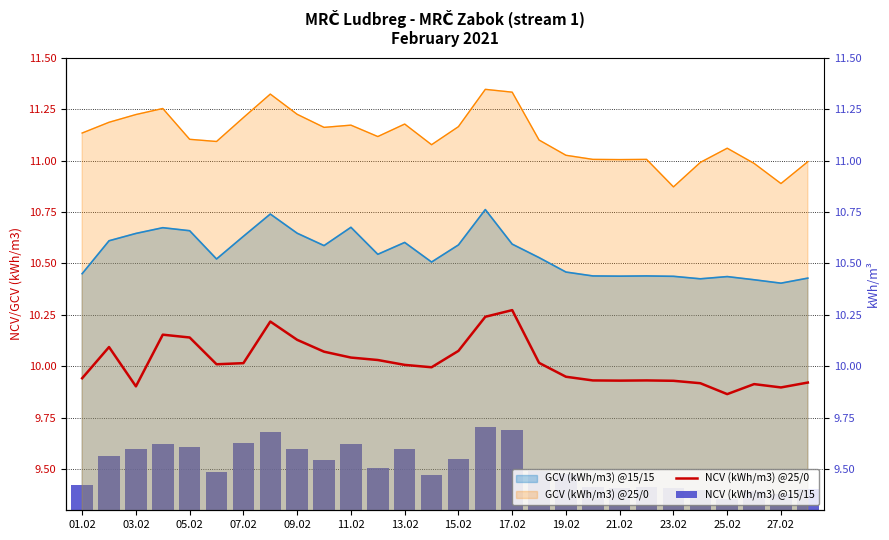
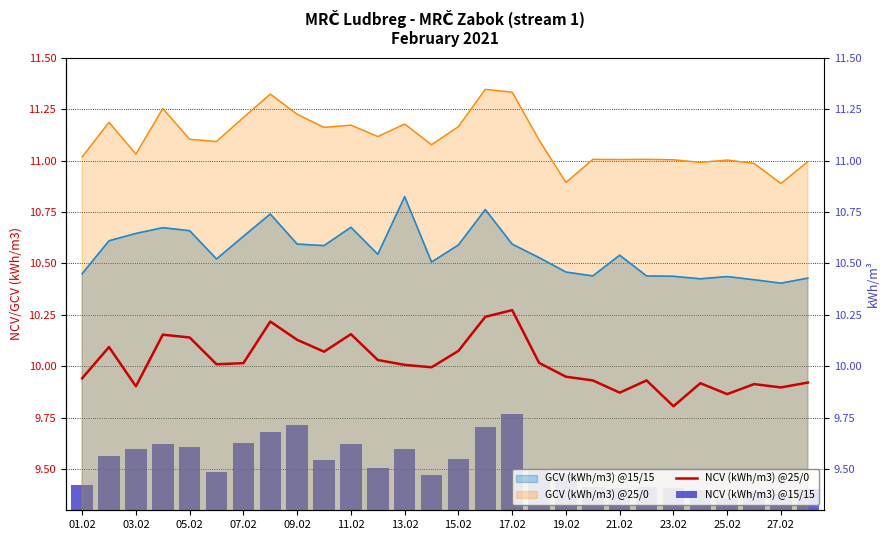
GCV (kWh/m3) @25/0, 01.02: 11.13 -> 11.02
GCV (kWh/m3) @25/0, 03.02: 11.22 -> 11.03
NCV (kWh/m3) @15/15, 09.02: 9.60 -> 9.71
GCV (kWh/m3) @15/15, 09.02: 10.65 -> 10.59
NCV (kWh/m3) @25/0, 11.02: 10.04 -> 10.16
GCV (kWh/m3) @15/15, 13.02: 10.60 -> 10.82
NCV (kWh/m3) @15/15, 17.02: 9.69 -> 9.77
GCV (kWh/m3) @25/0, 19.02: 11.03 -> 10.89
GCV (kWh/m3) @15/15, 21.02: 10.44 -> 10.54
NCV (kWh/m3) @25/0, 21.02: 9.93 -> 9.87
GCV (kWh/m3) @25/0, 23.02: 10.87 -> 11.00
NCV (kWh/m3) @25/0, 23.02: 9.93 -> 9.81
GCV (kWh/m3) @25/0, 25.02: 11.06 -> 11.00
